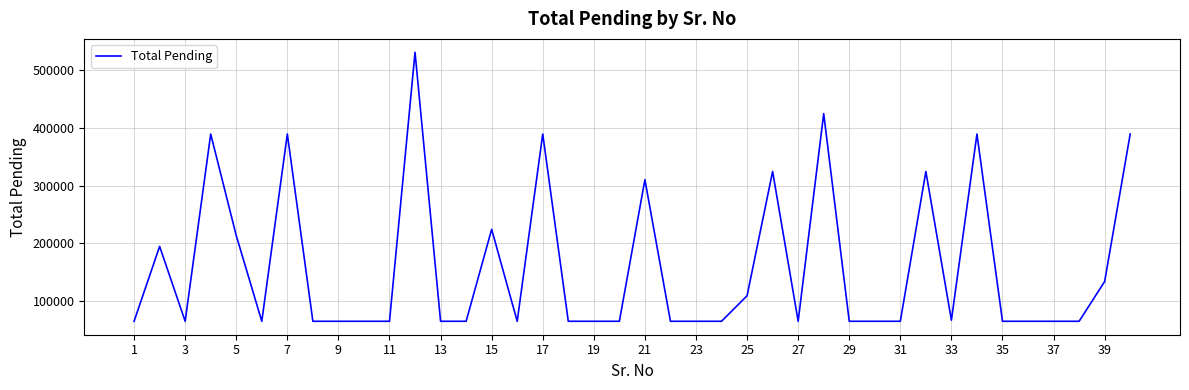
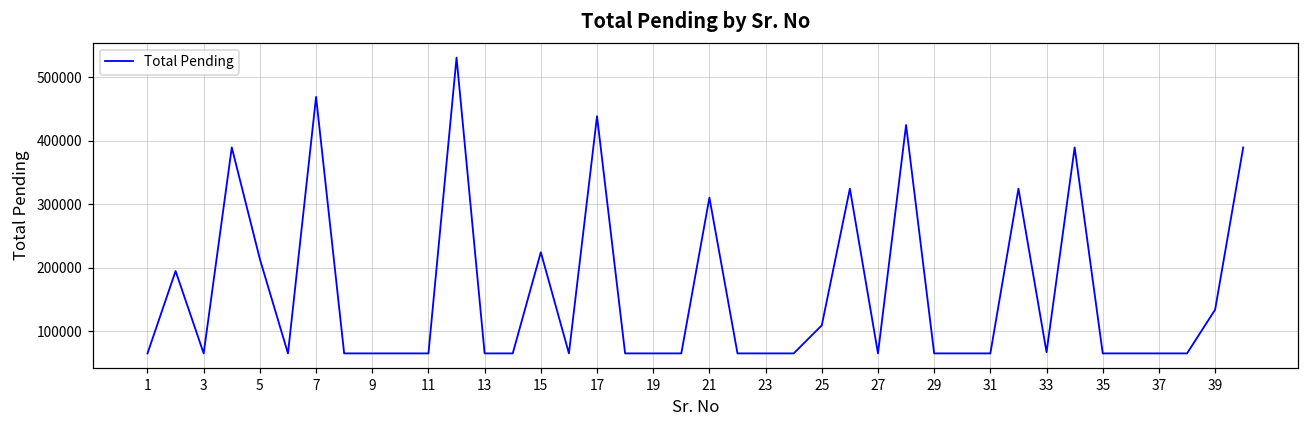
7: 390000 -> 470000
17: 390000 -> 440000
